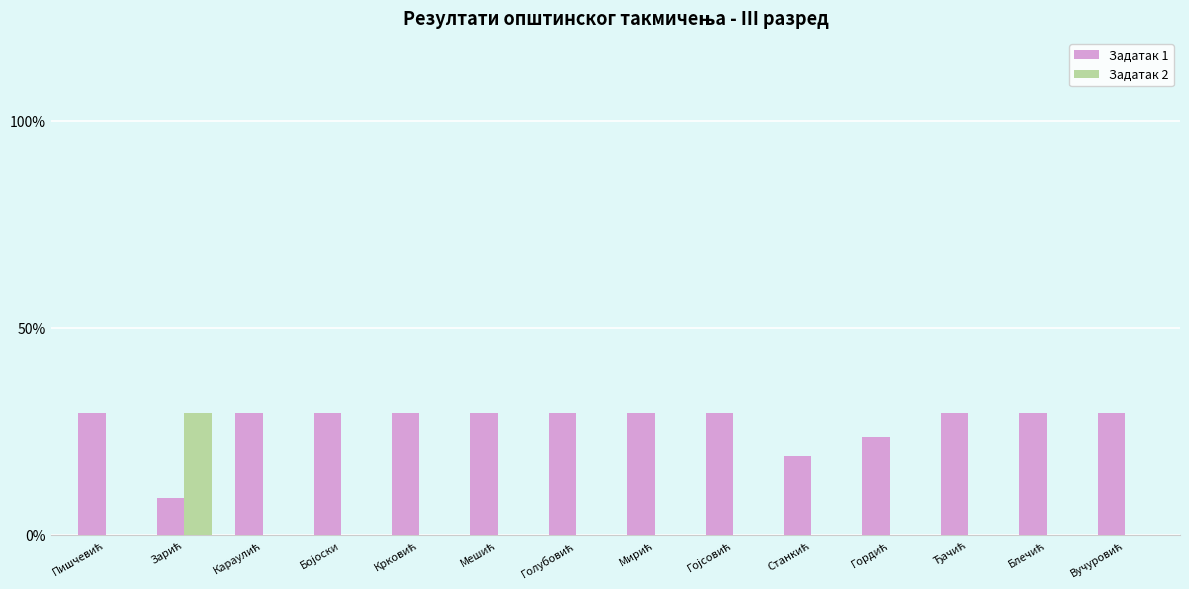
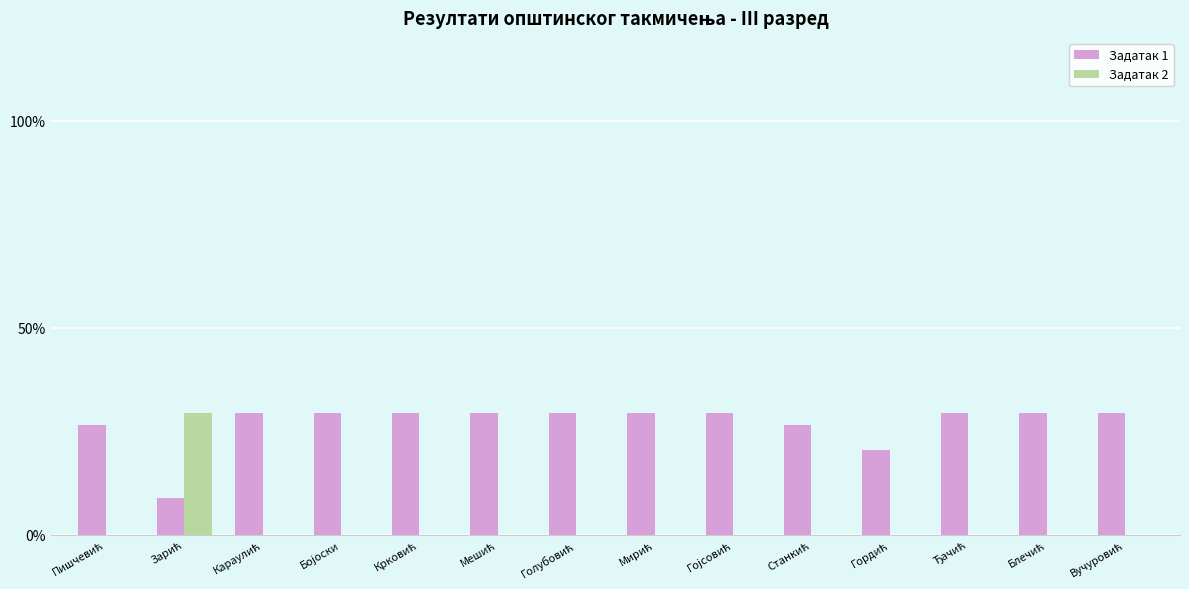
Задатак 1, Пишчевић: 29% -> 26%
Задатак 1, Станкић: 19% -> 26%
Задатак 1, Гордић: 24% -> 21%
